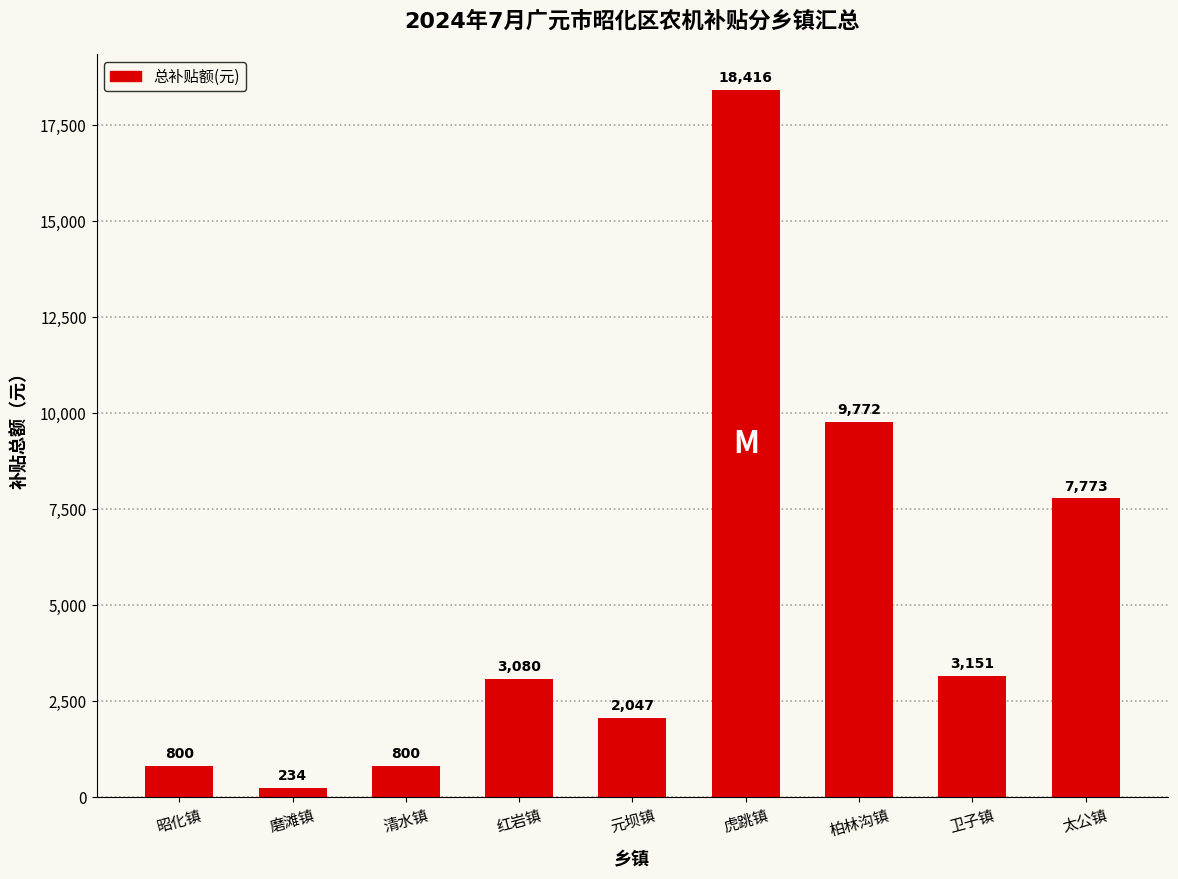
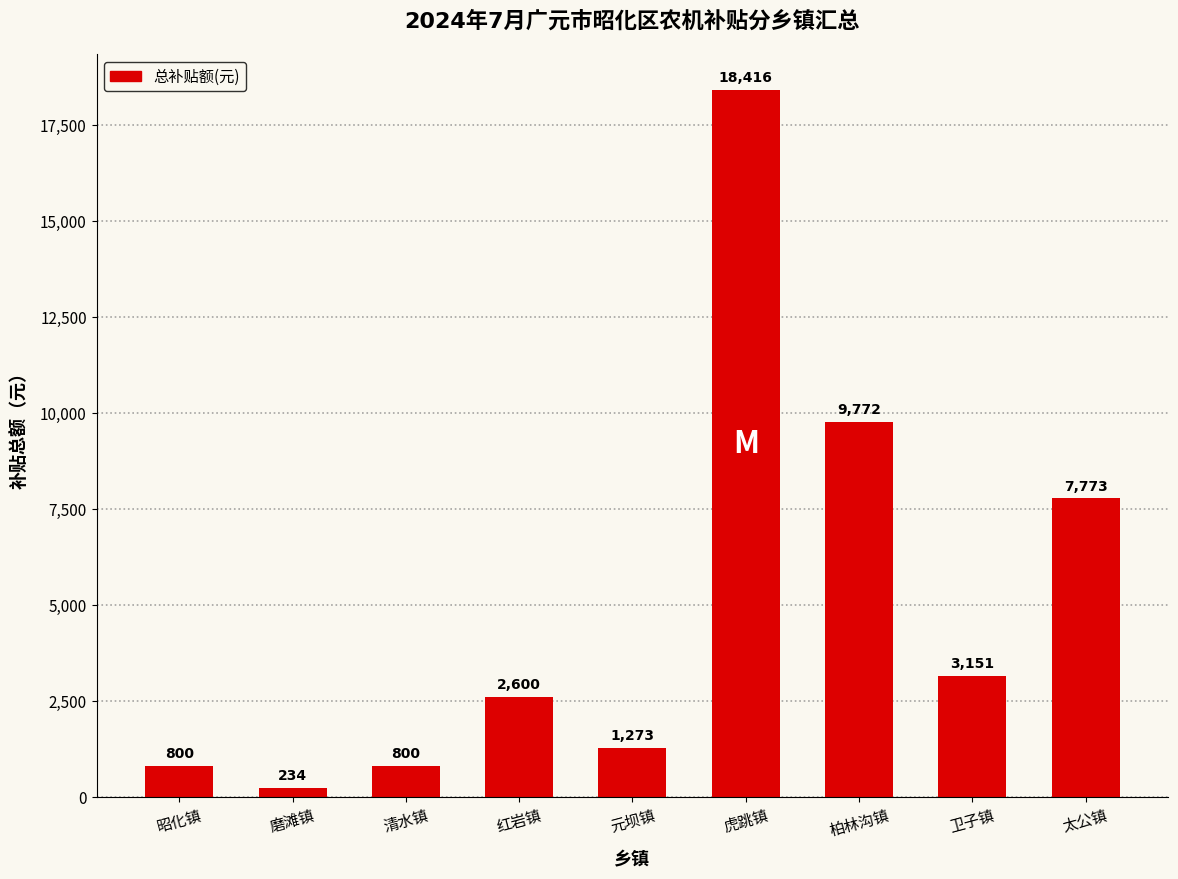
红岩镇: 3,080 -> 2,600
元坝镇: 2,047 -> 1,273
